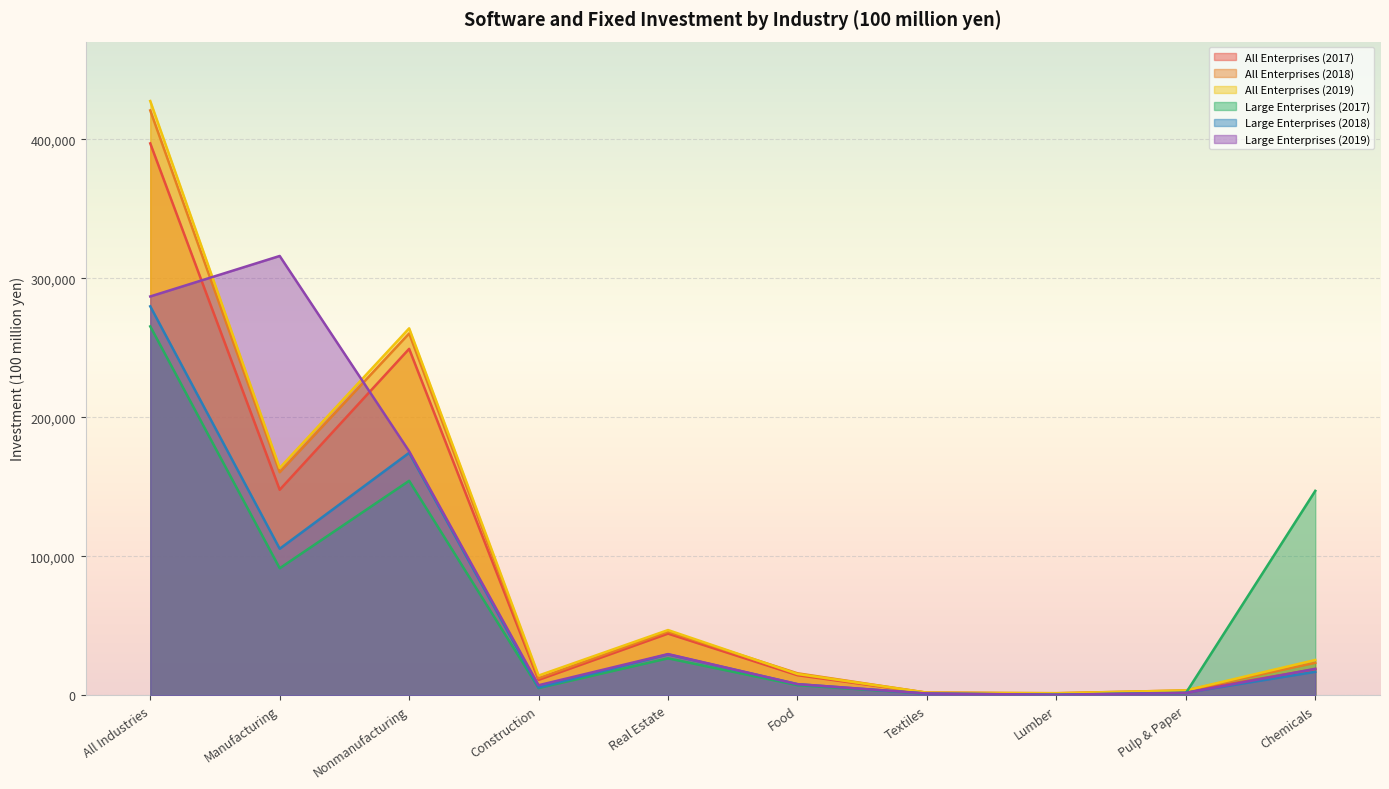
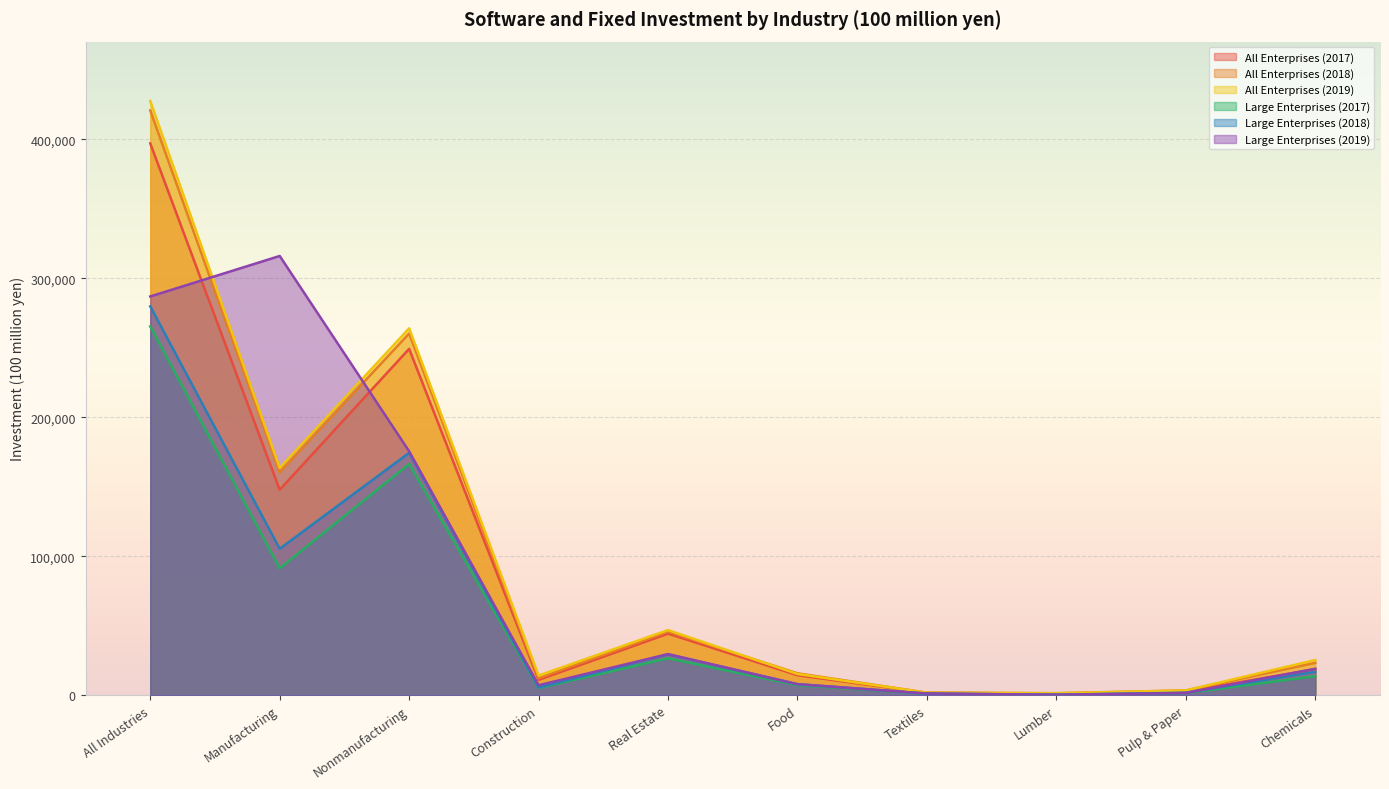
Large Enterprises (2017), Nonmanufacturing: 154,000 -> 166,000
Large Enterprises (2017), Chemicals: 147,000 -> 14,000
